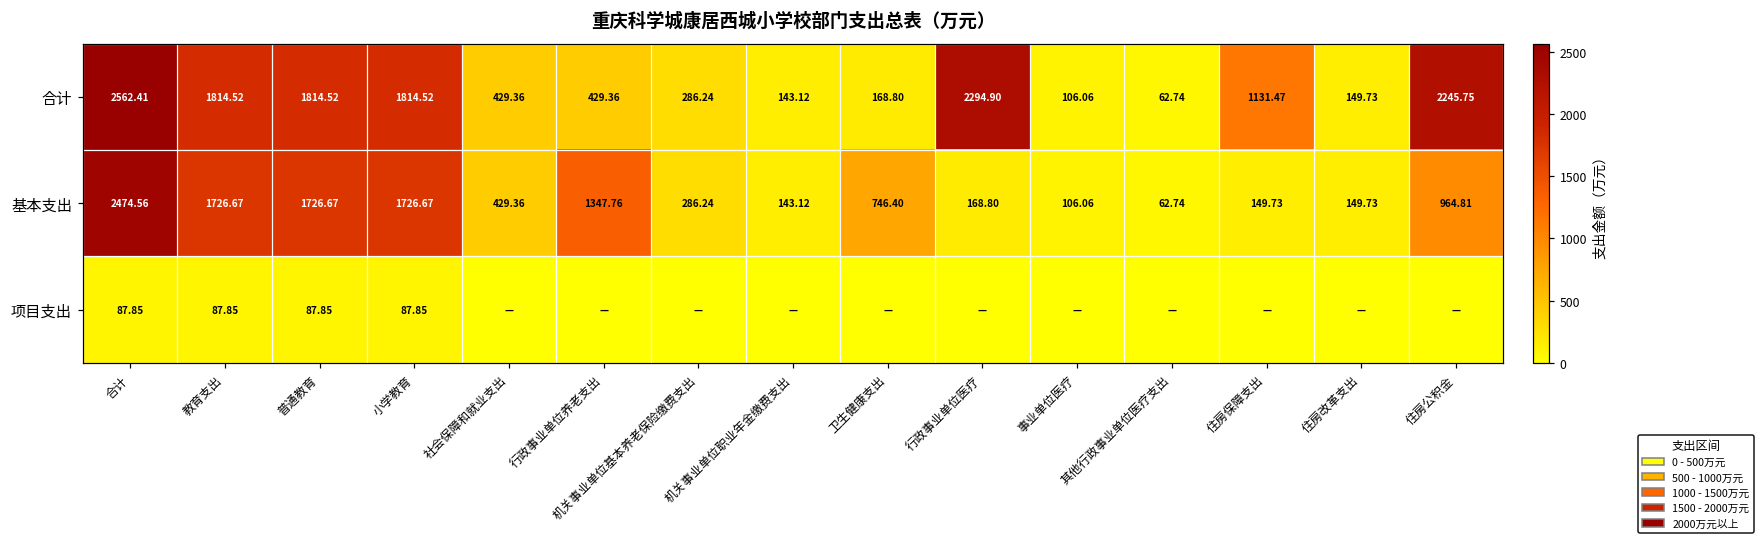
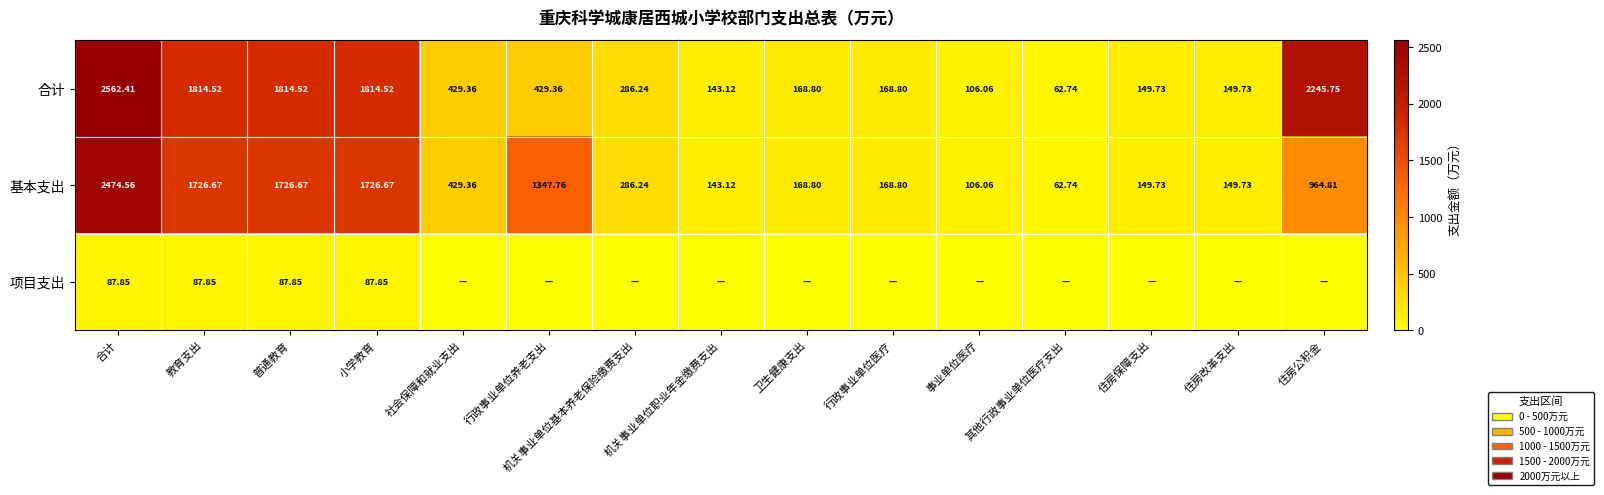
合计, 行政事业单位医疗: 2294.90 -> 168.80
合计, 住房保障支出: 1131.47 -> 149.73
基本支出, 卫生健康支出: 746.40 -> 168.80
